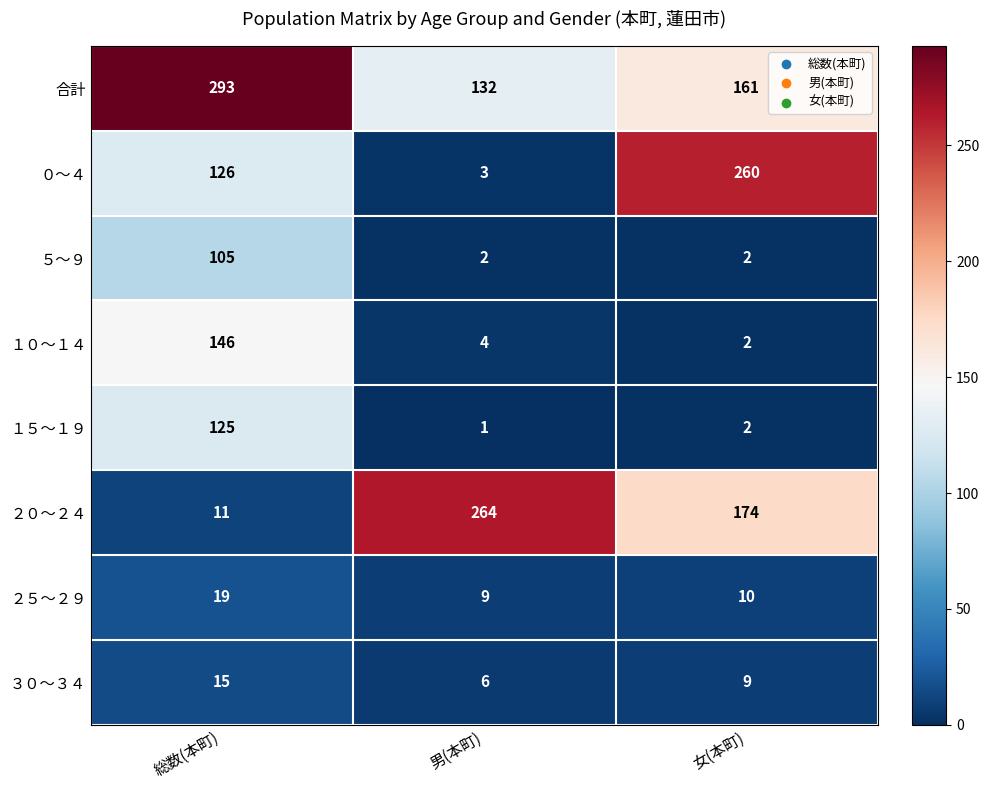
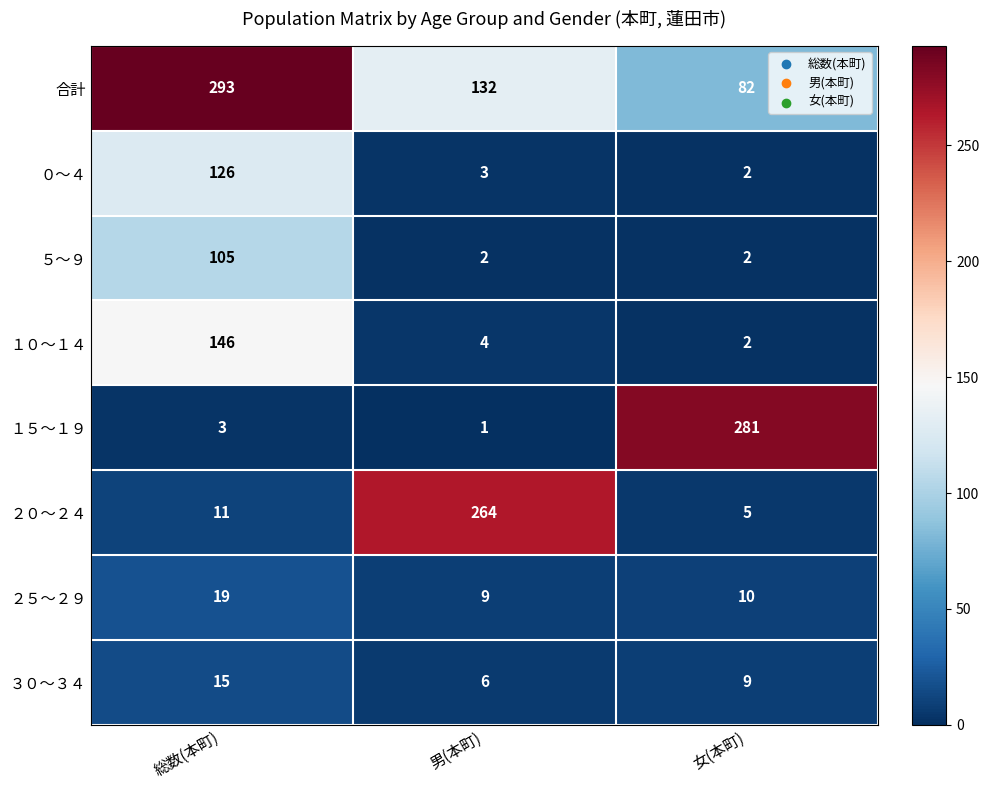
合計, 女(本町): 161 -> 82
０～４, 女(本町): 260 -> 2
１５～１９, 総数(本町): 125 -> 3
１５～１９, 女(本町): 2 -> 281
２０～２４, 女(本町): 174 -> 5
